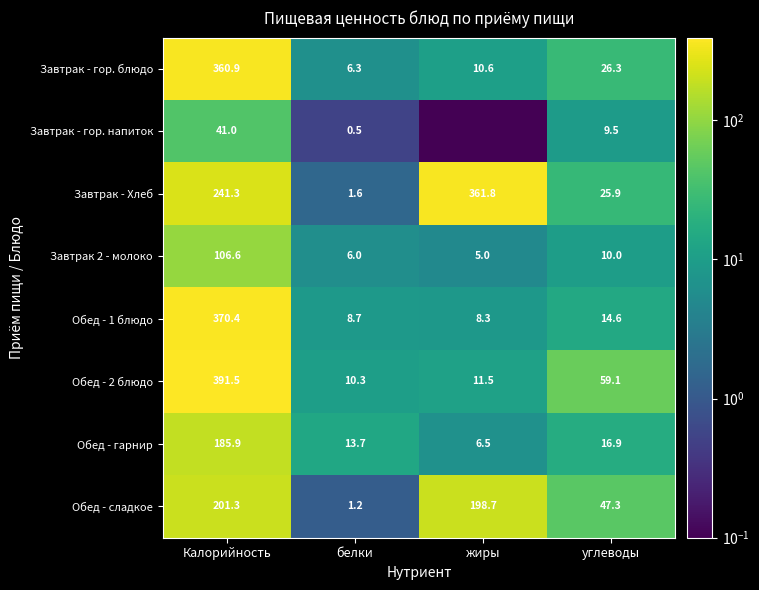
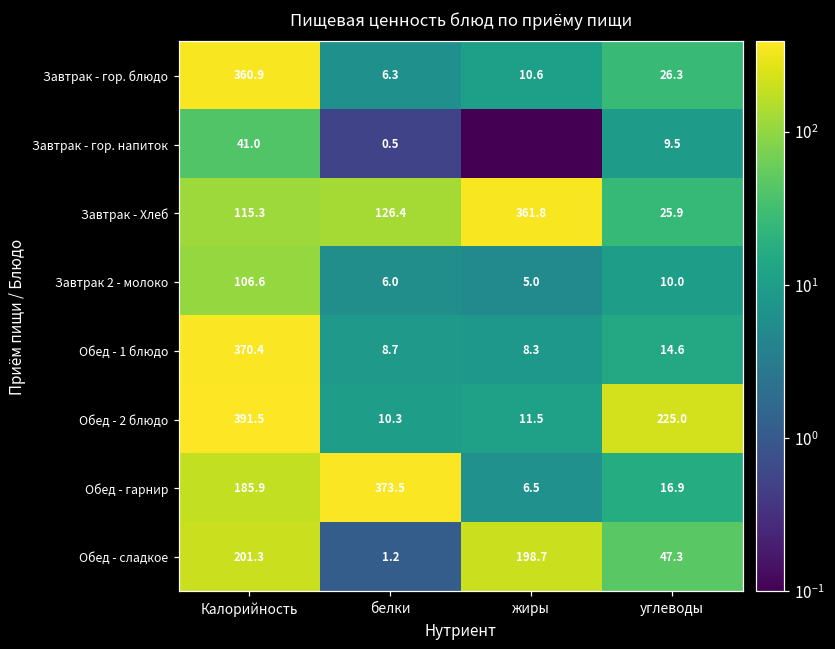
Завтрак - Хлеб, Калорийность: 241.3 -> 115.3
Завтрак - Хлеб, белки: 1.6 -> 126.4
Обед - 2 блюдо, углеводы: 59.1 -> 225.0
Обед - гарнир, белки: 13.7 -> 373.5
